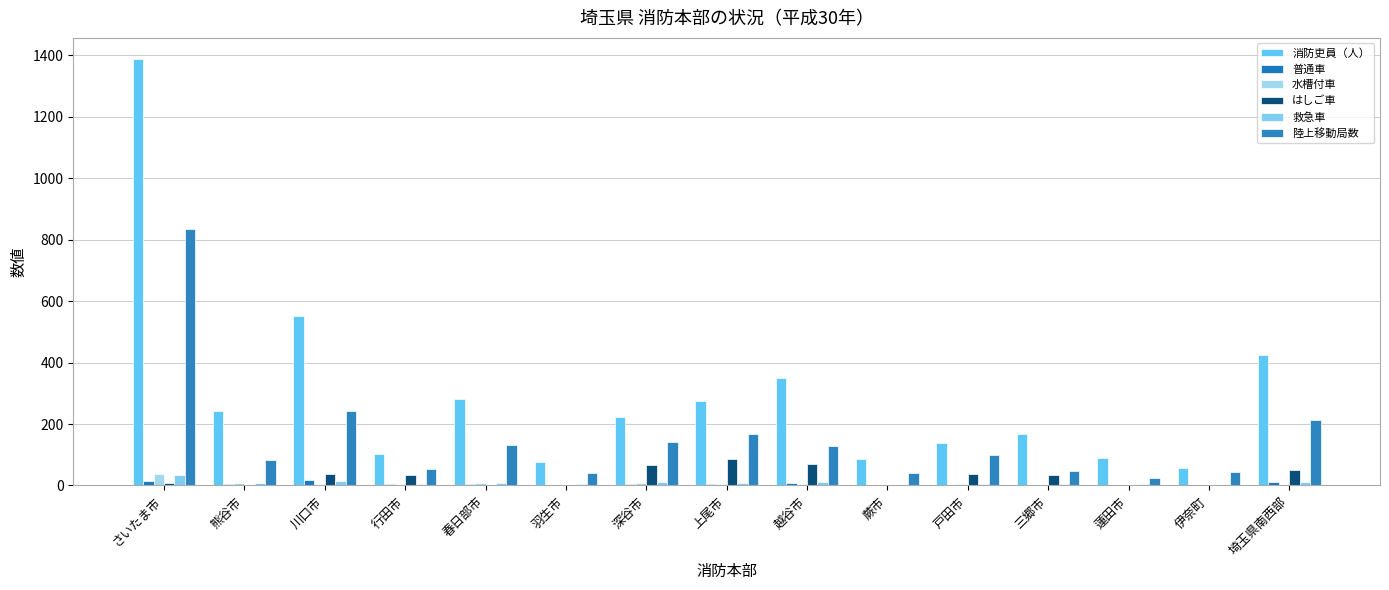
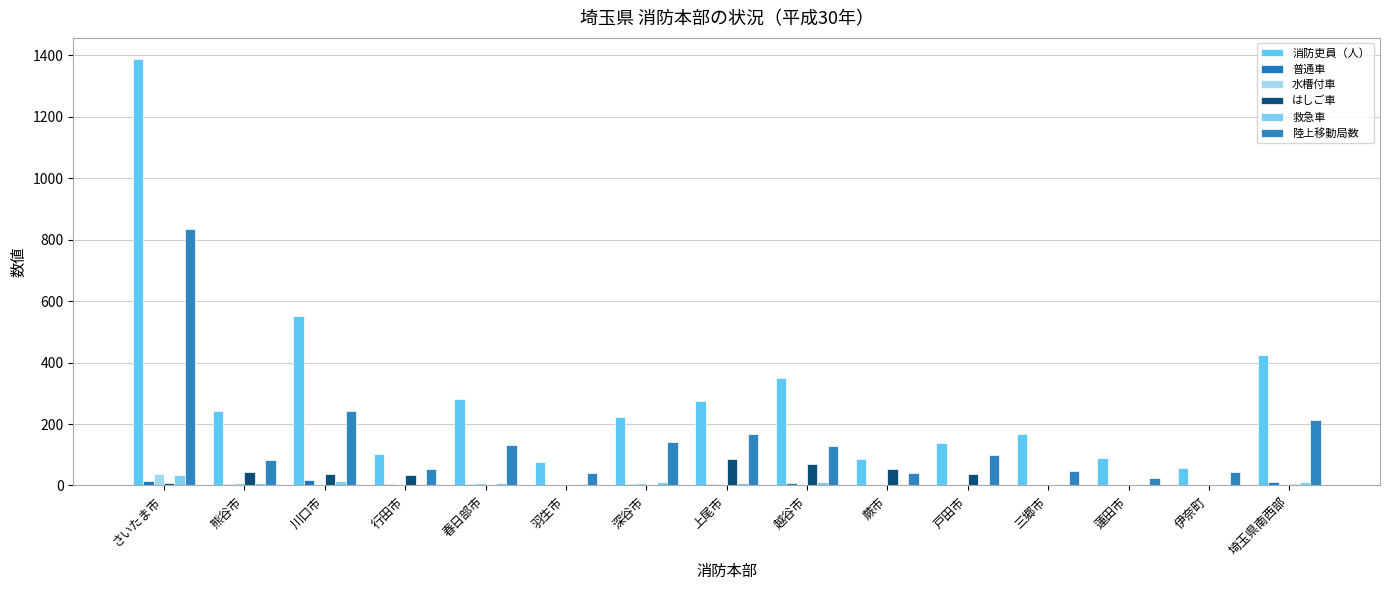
はしご車, 熊谷市: 0 -> 40
はしご車, 深谷市: 70 -> 0
はしご車, 蕨市: 0 -> 50
はしご車, 三郷市: 30 -> 0
はしご車, 埼玉県南西部: 50 -> 0
